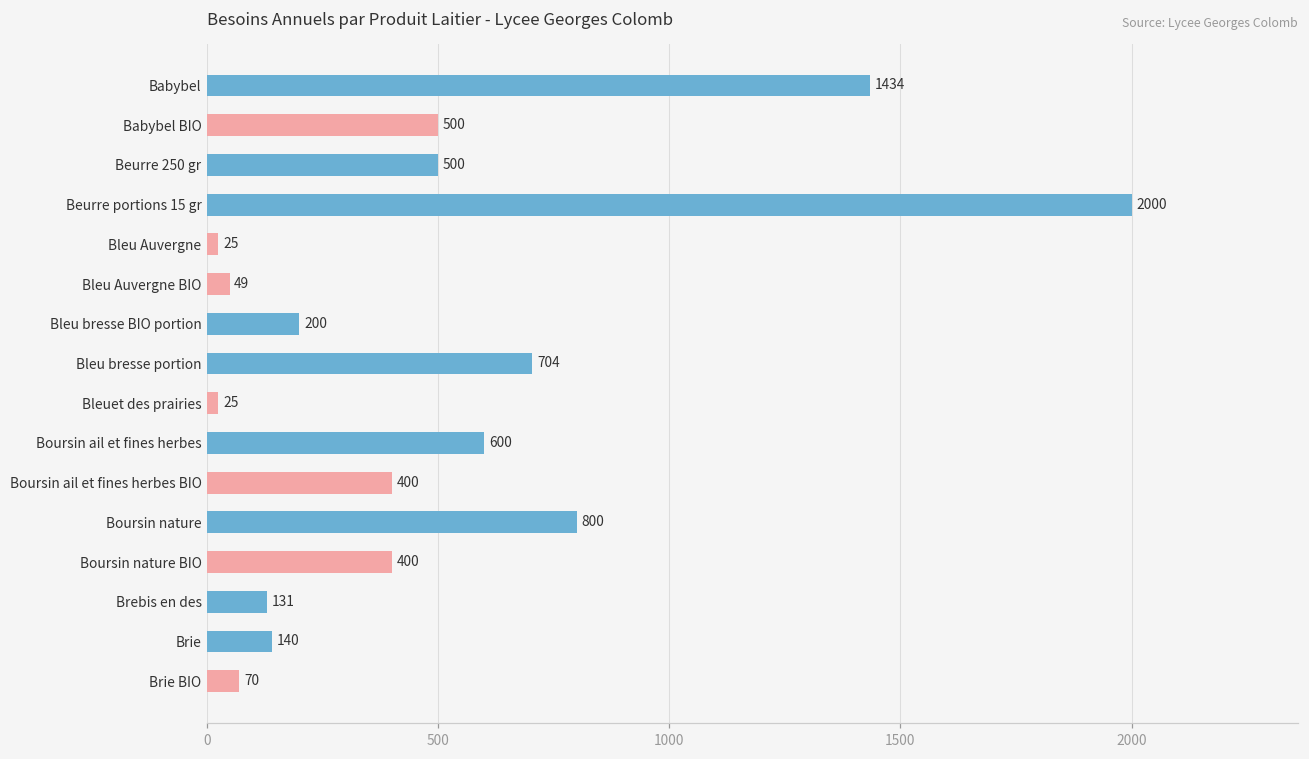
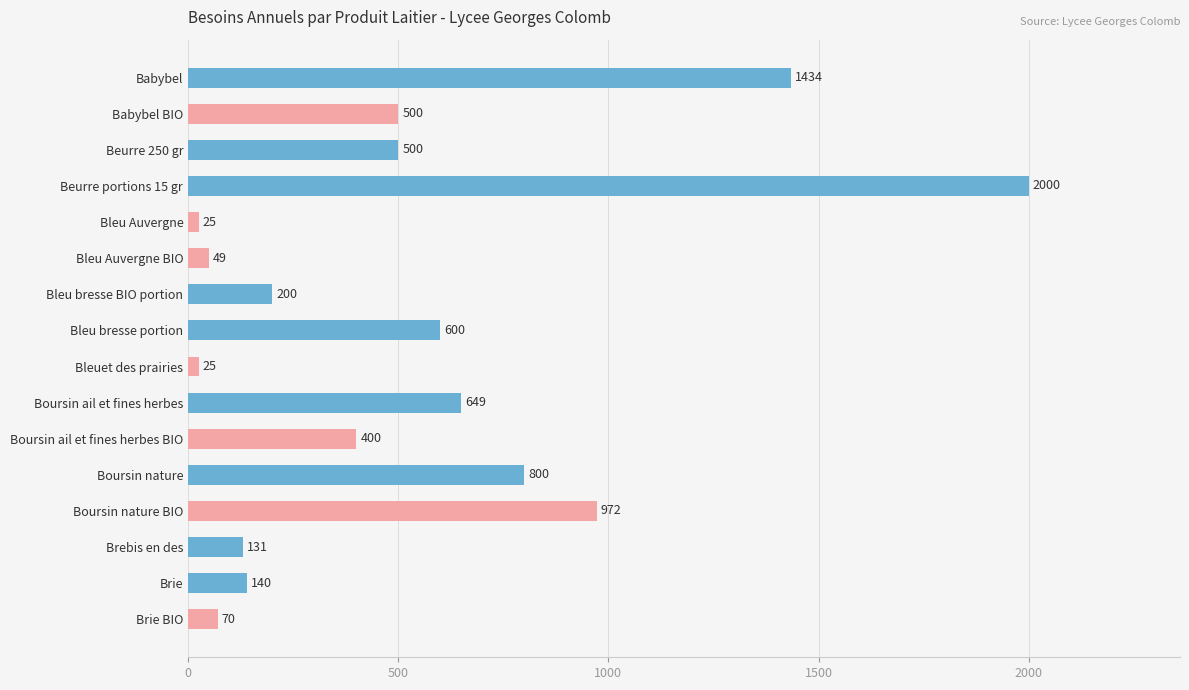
Bleu bresse portion: 704 -> 600
Boursin ail et fines herbes: 600 -> 649
Boursin nature BIO: 400 -> 972
